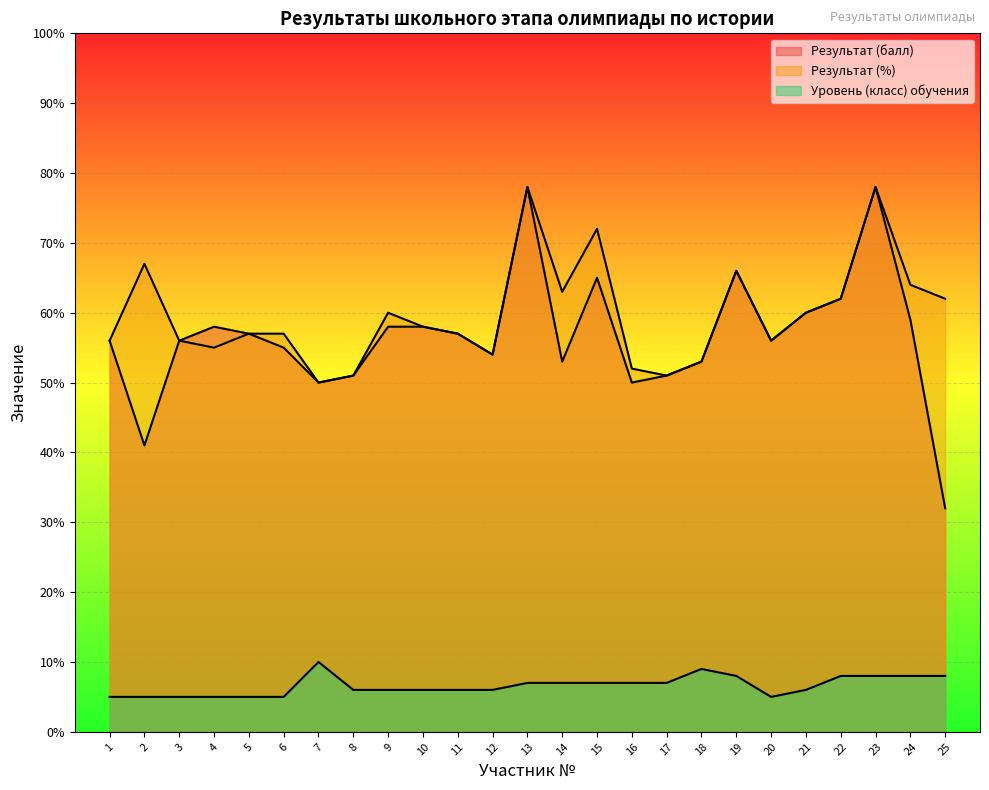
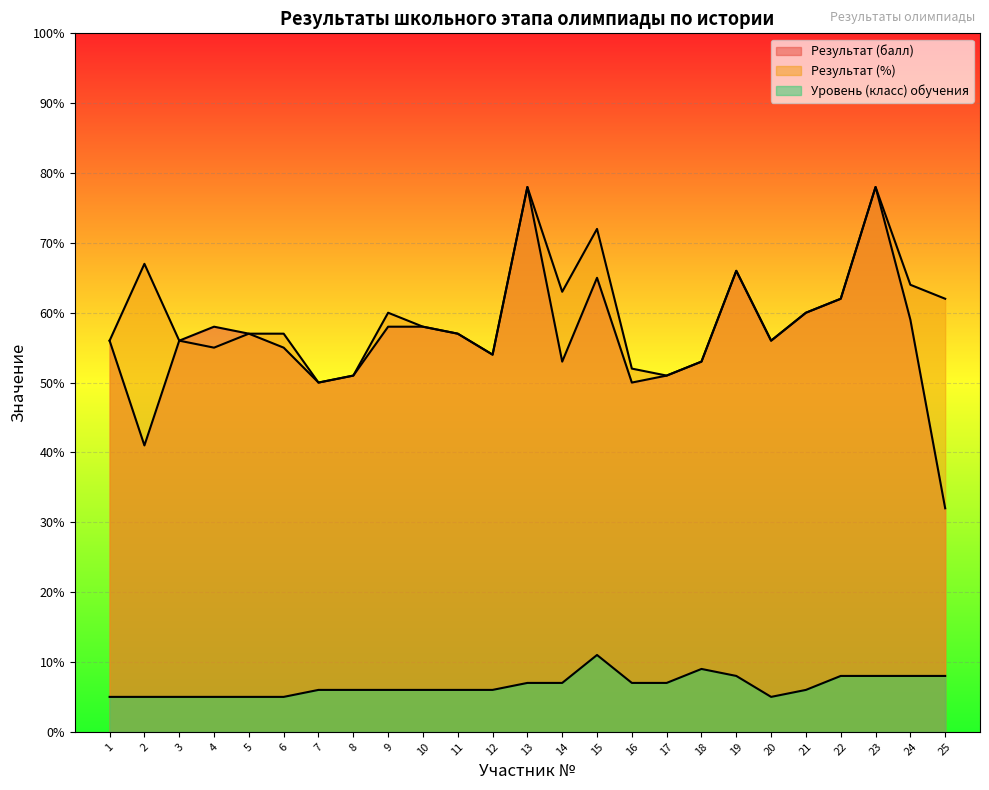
Уровень (класс) обучения, 7: 10% -> 6%
Уровень (класс) обучения, 15: 7% -> 11%
